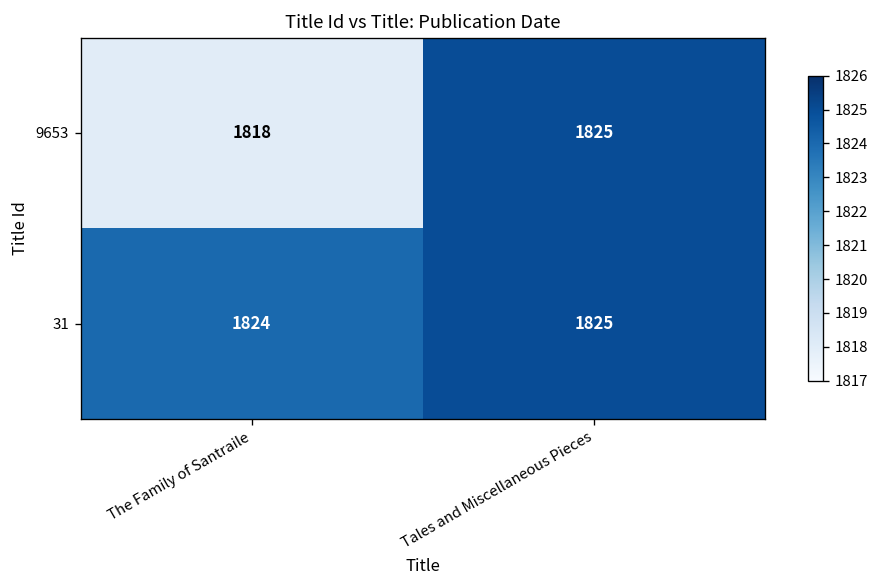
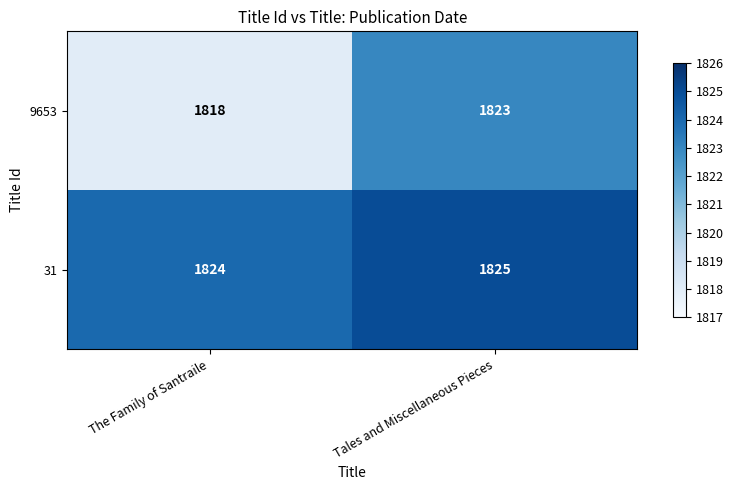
9653, Tales and Miscellaneous Pieces: 1825 -> 1823
